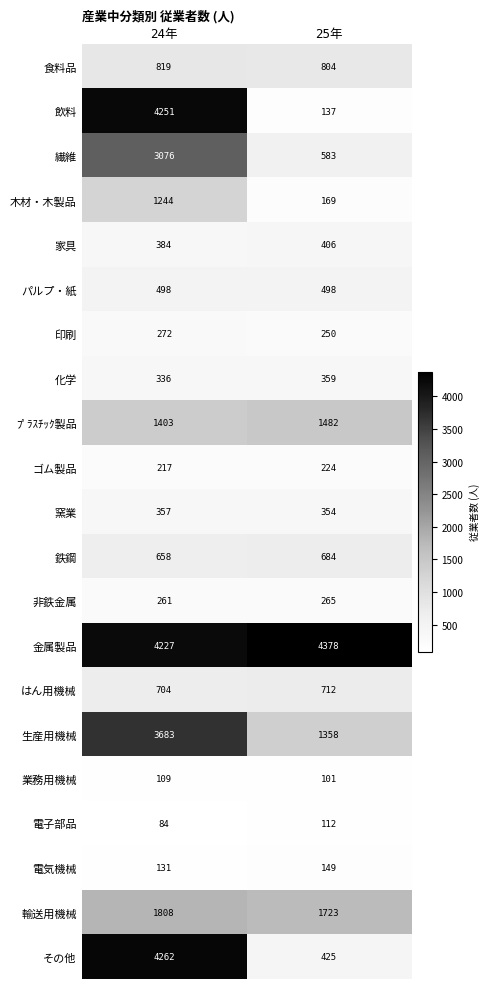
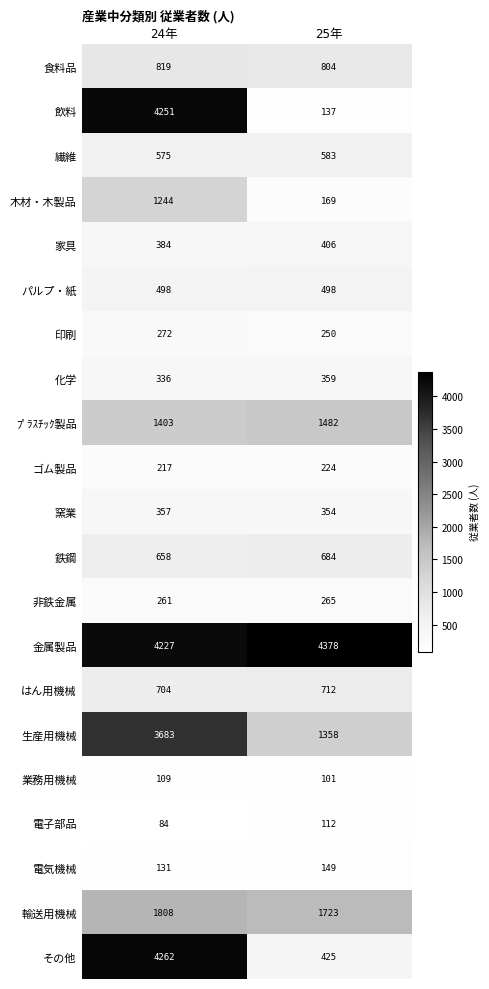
繊維, 24年: 3076 -> 575
